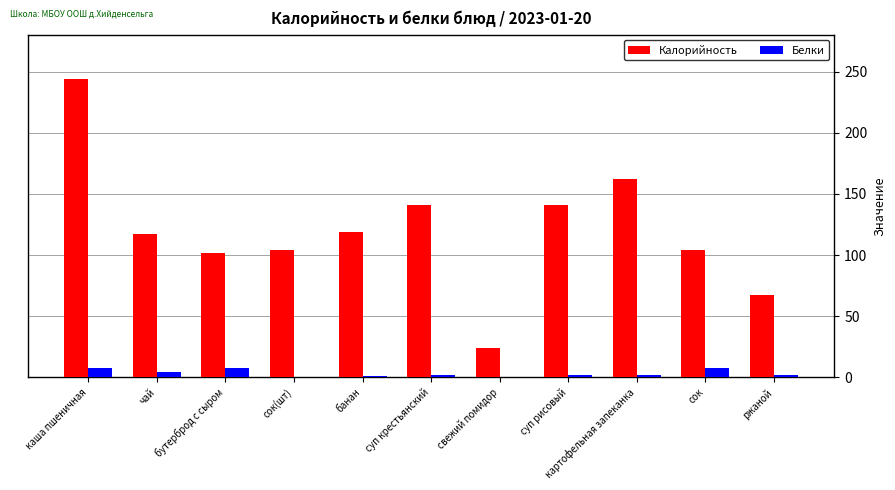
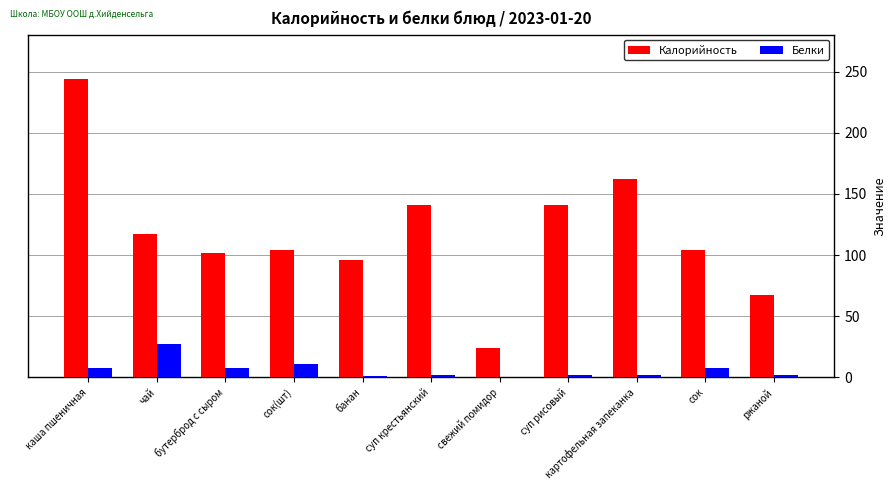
Белки, чай: 4 -> 27
Белки, сок(шт): 0 -> 11
Калорийность, банан: 119 -> 96
